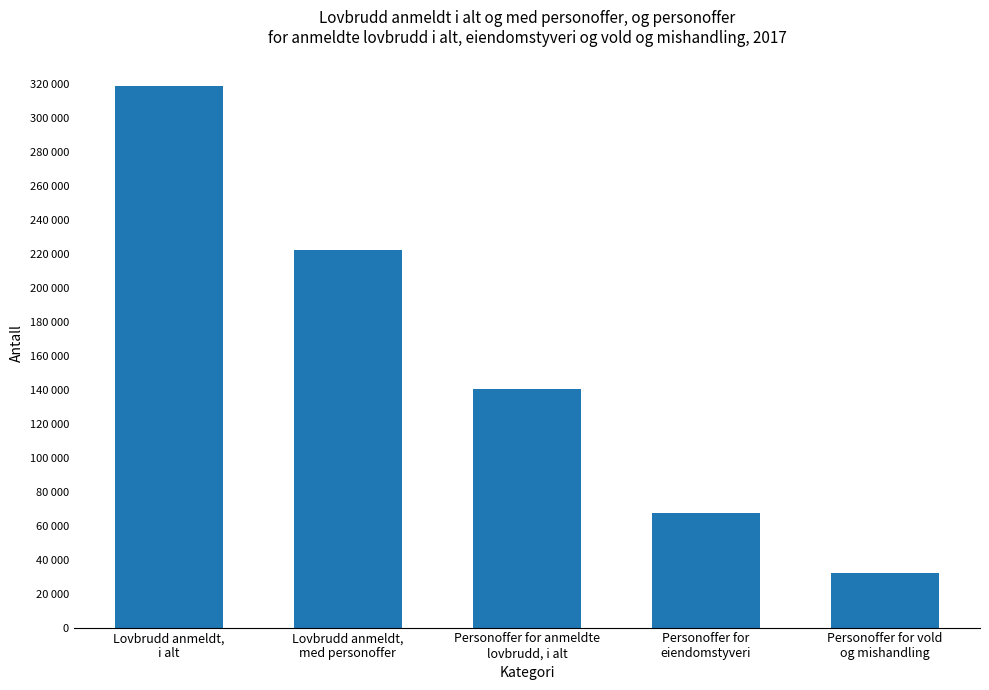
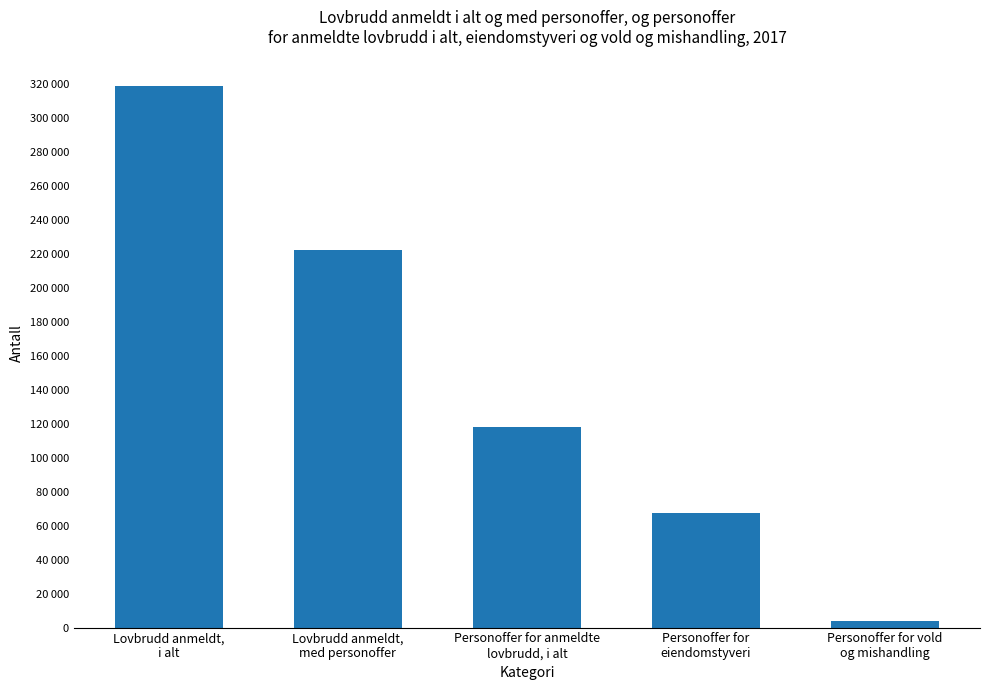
Personoffer for anmeldte lovbrudd, i alt: 140000 -> 118000
Personoffer for vold og mishandling: 32000 -> 4000
